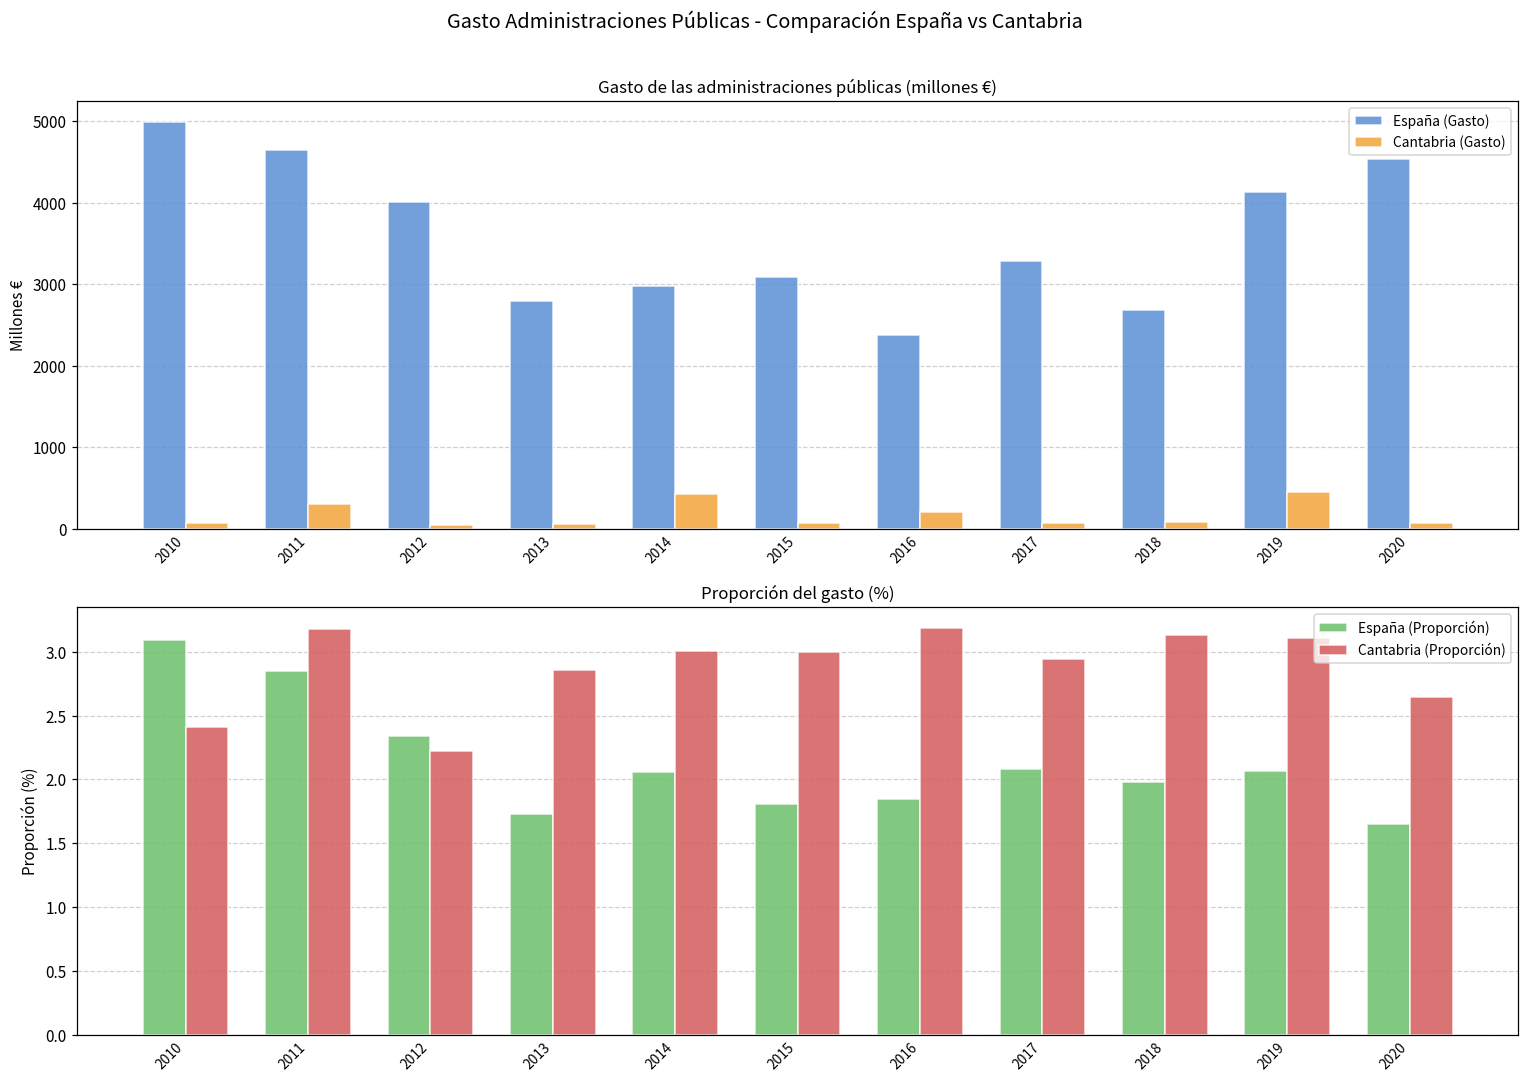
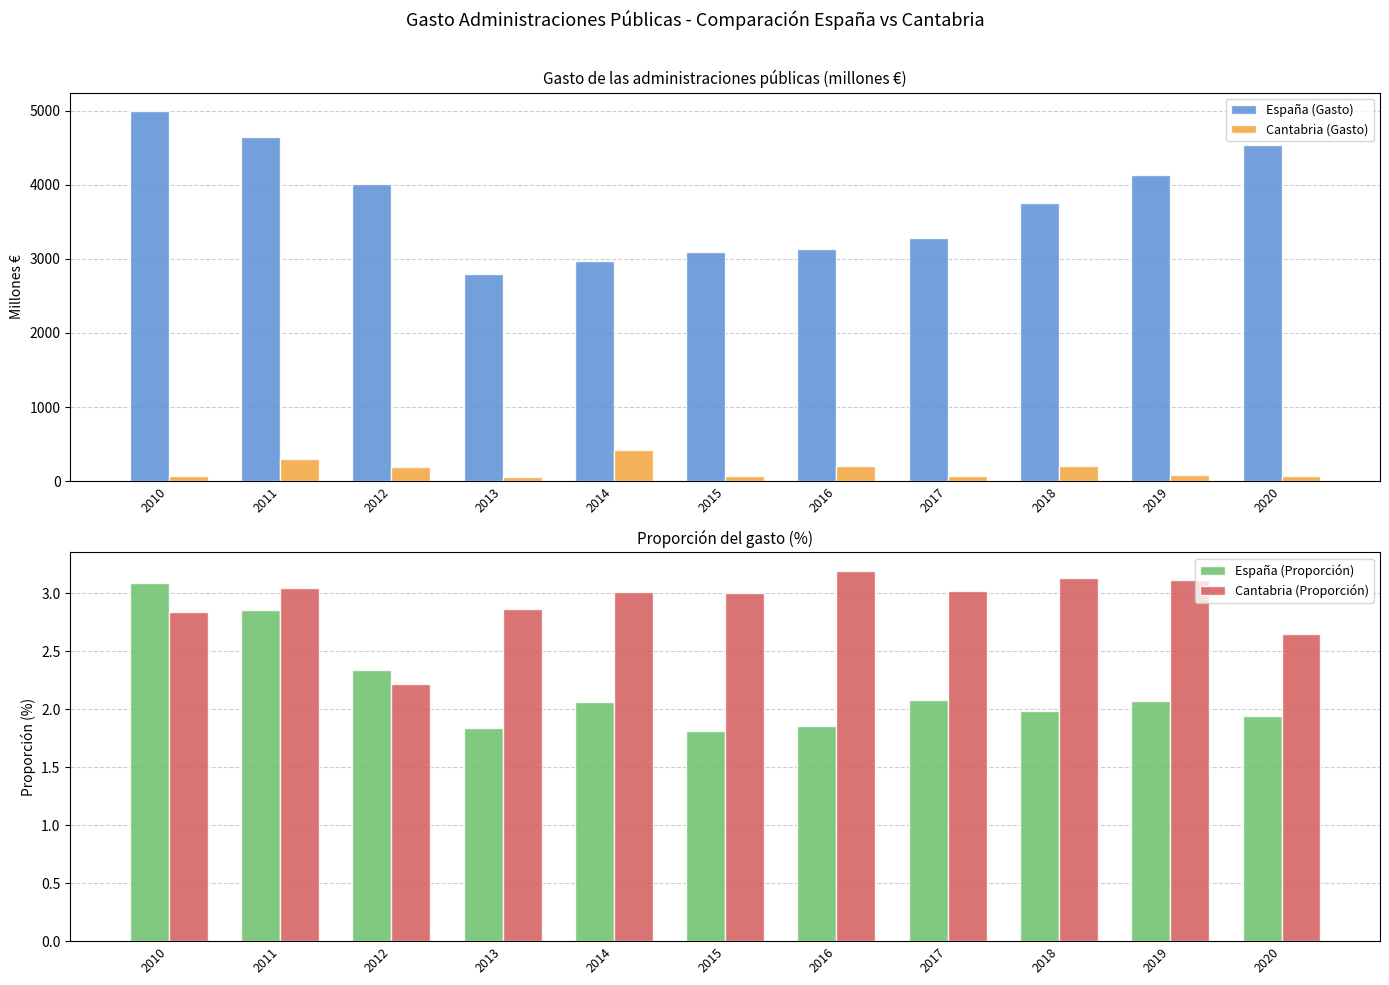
Gasto de las administraciones públicas (millones €), Cantabria (Gasto), 2012: 100 -> 200
Gasto de las administraciones públicas (millones €), España (Gasto), 2016: 2400 -> 3100
Gasto de las administraciones públicas (millones €), España (Gasto), 2018: 2700 -> 3800
Gasto de las administraciones públicas (millones €), Cantabria (Gasto), 2018: 100 -> 200
Gasto de las administraciones públicas (millones €), Cantabria (Gasto), 2019: 500 -> 100
Proporción del gasto (%), Cantabria (Proporción), 2010: 2.41 -> 2.84
Proporción del gasto (%), Cantabria (Proporción), 2011: 3.18 -> 3.04
Proporción del gasto (%), España (Proporción), 2013: 1.73 -> 1.84
Proporción del gasto (%), Cantabria (Proporción), 2017: 2.94 -> 3.02
Proporción del gasto (%), España (Proporción), 2020: 1.65 -> 1.94
